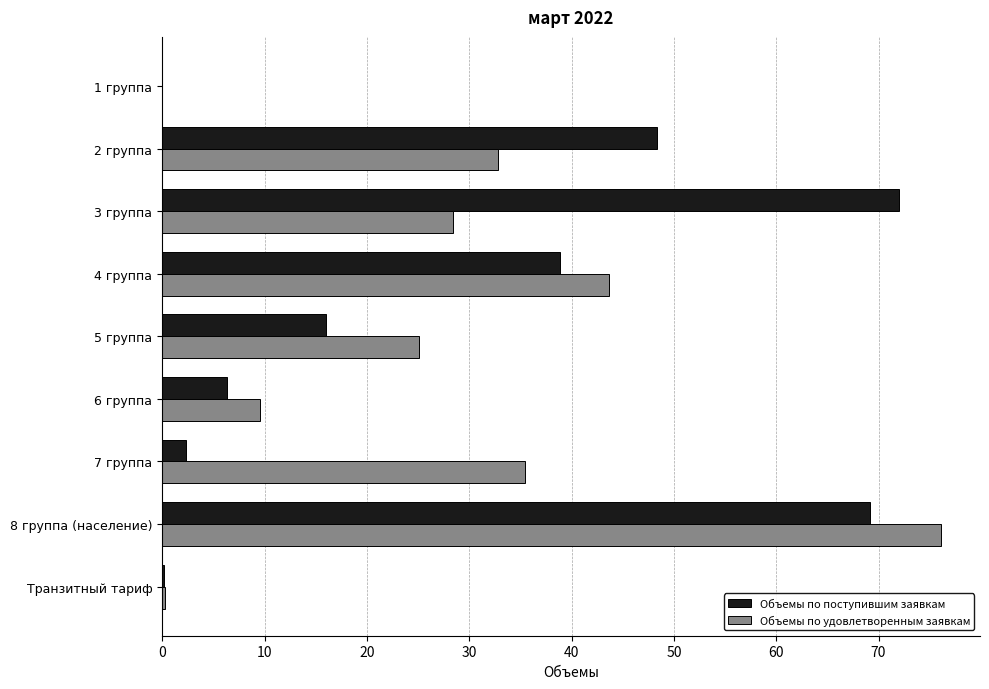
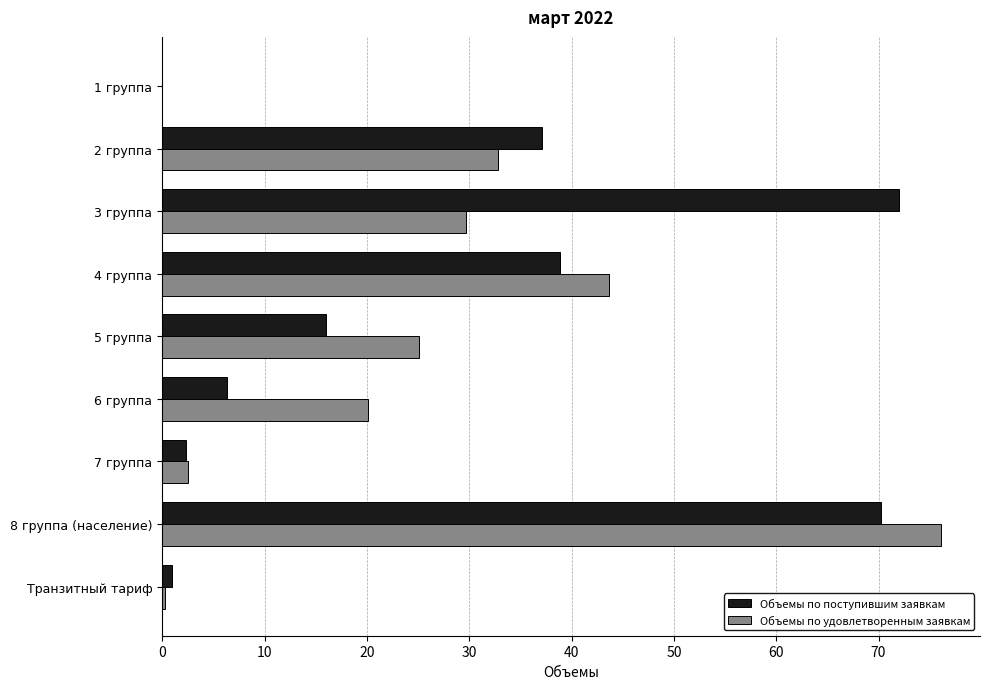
Объемы по поступившим заявкам, 2 группа: 48.4 -> 37.2
Объемы по удовлетворенным заявкам, 3 группа: 28.4 -> 29.7
Объемы по удовлетворенным заявкам, 6 группа: 9.5 -> 20.1
Объемы по удовлетворенным заявкам, 7 группа: 35.5 -> 2.5
Объемы по поступившим заявкам, 8 группа (население): 69.2 -> 70.2
Объемы по поступившим заявкам, Транзитный тариф: 0.2 -> 1.0
